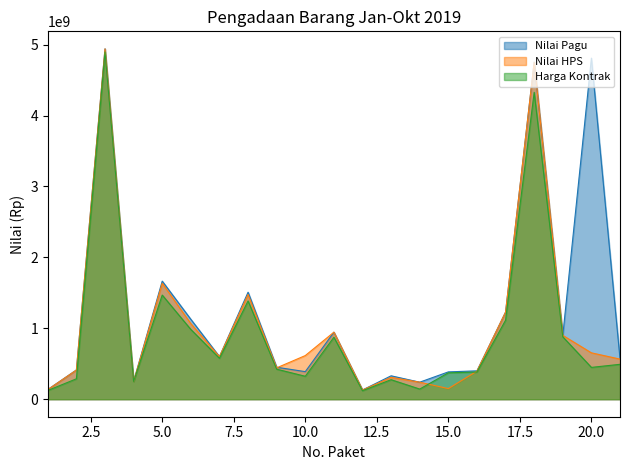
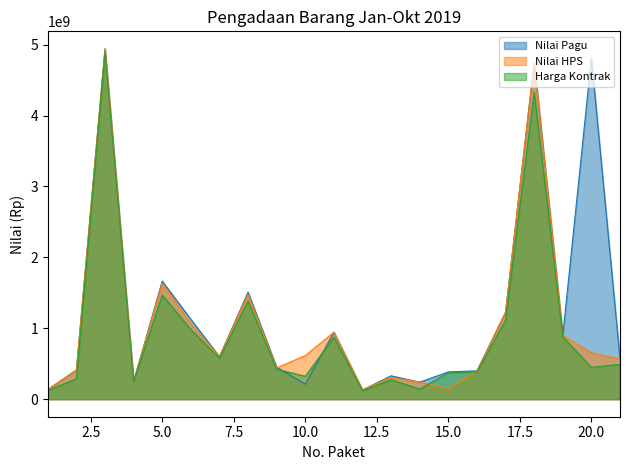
Nilai Pagu, 10.0: 400000000 -> 200000000
